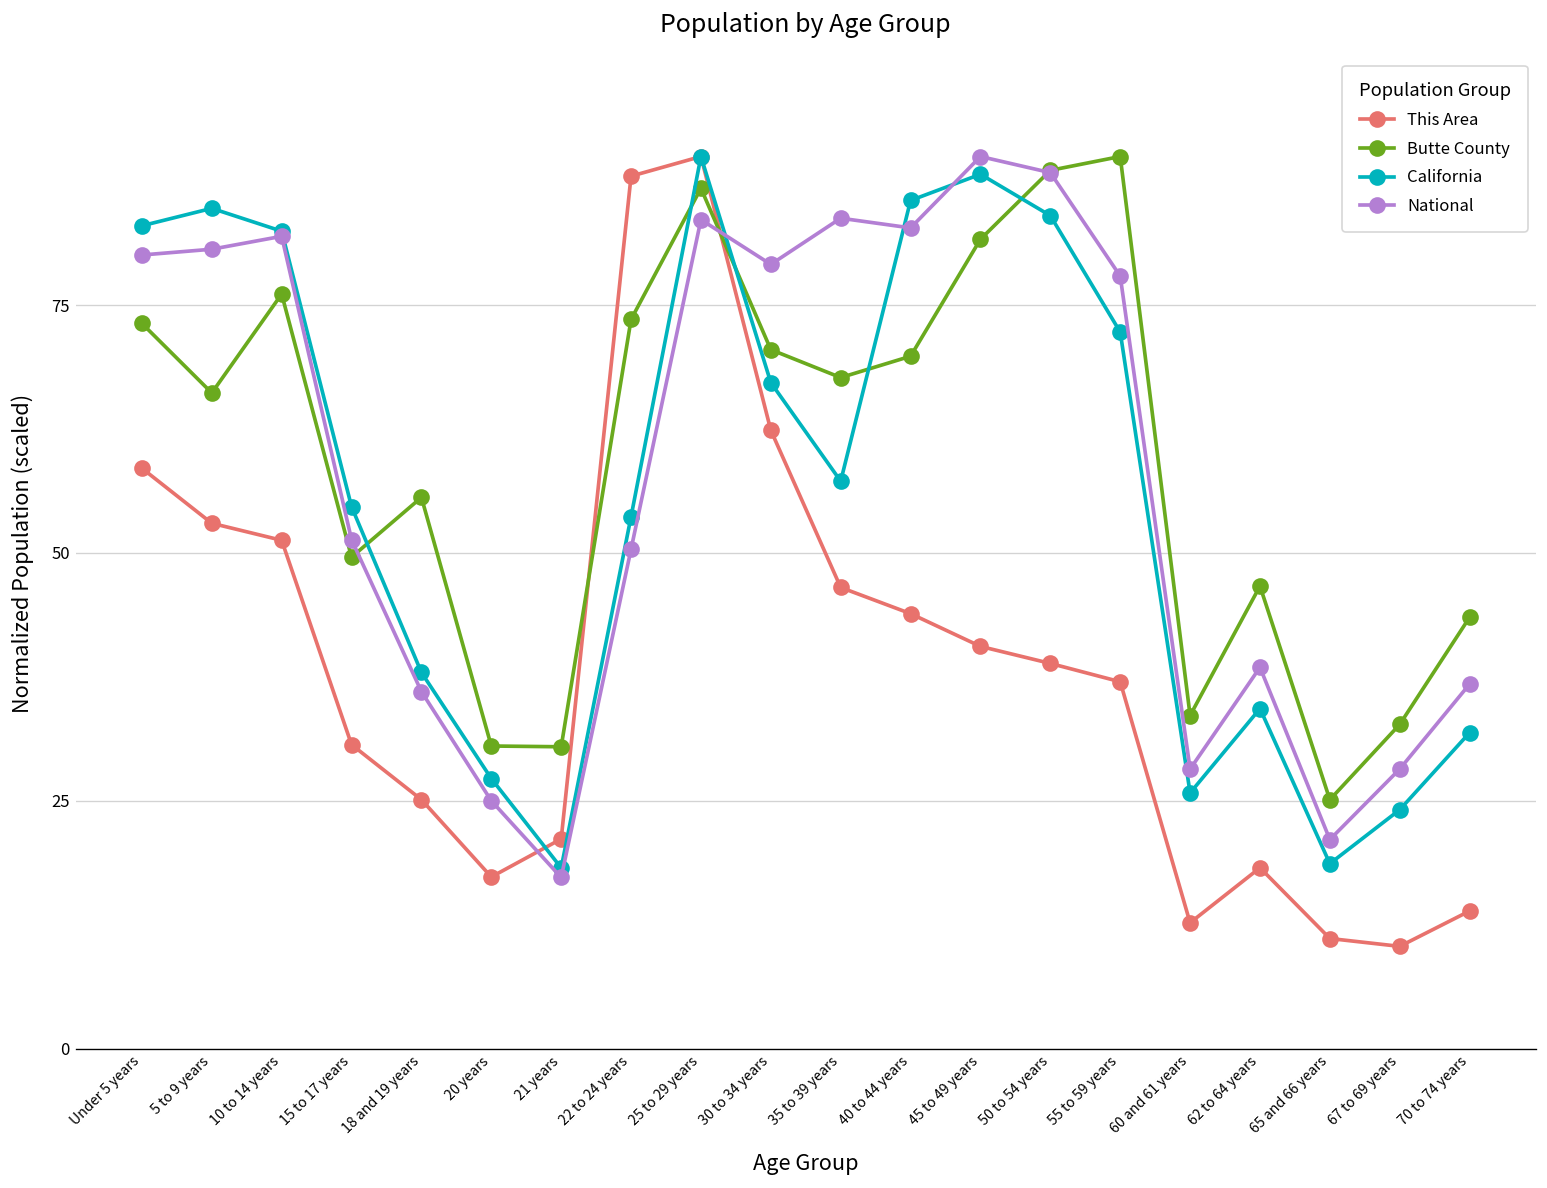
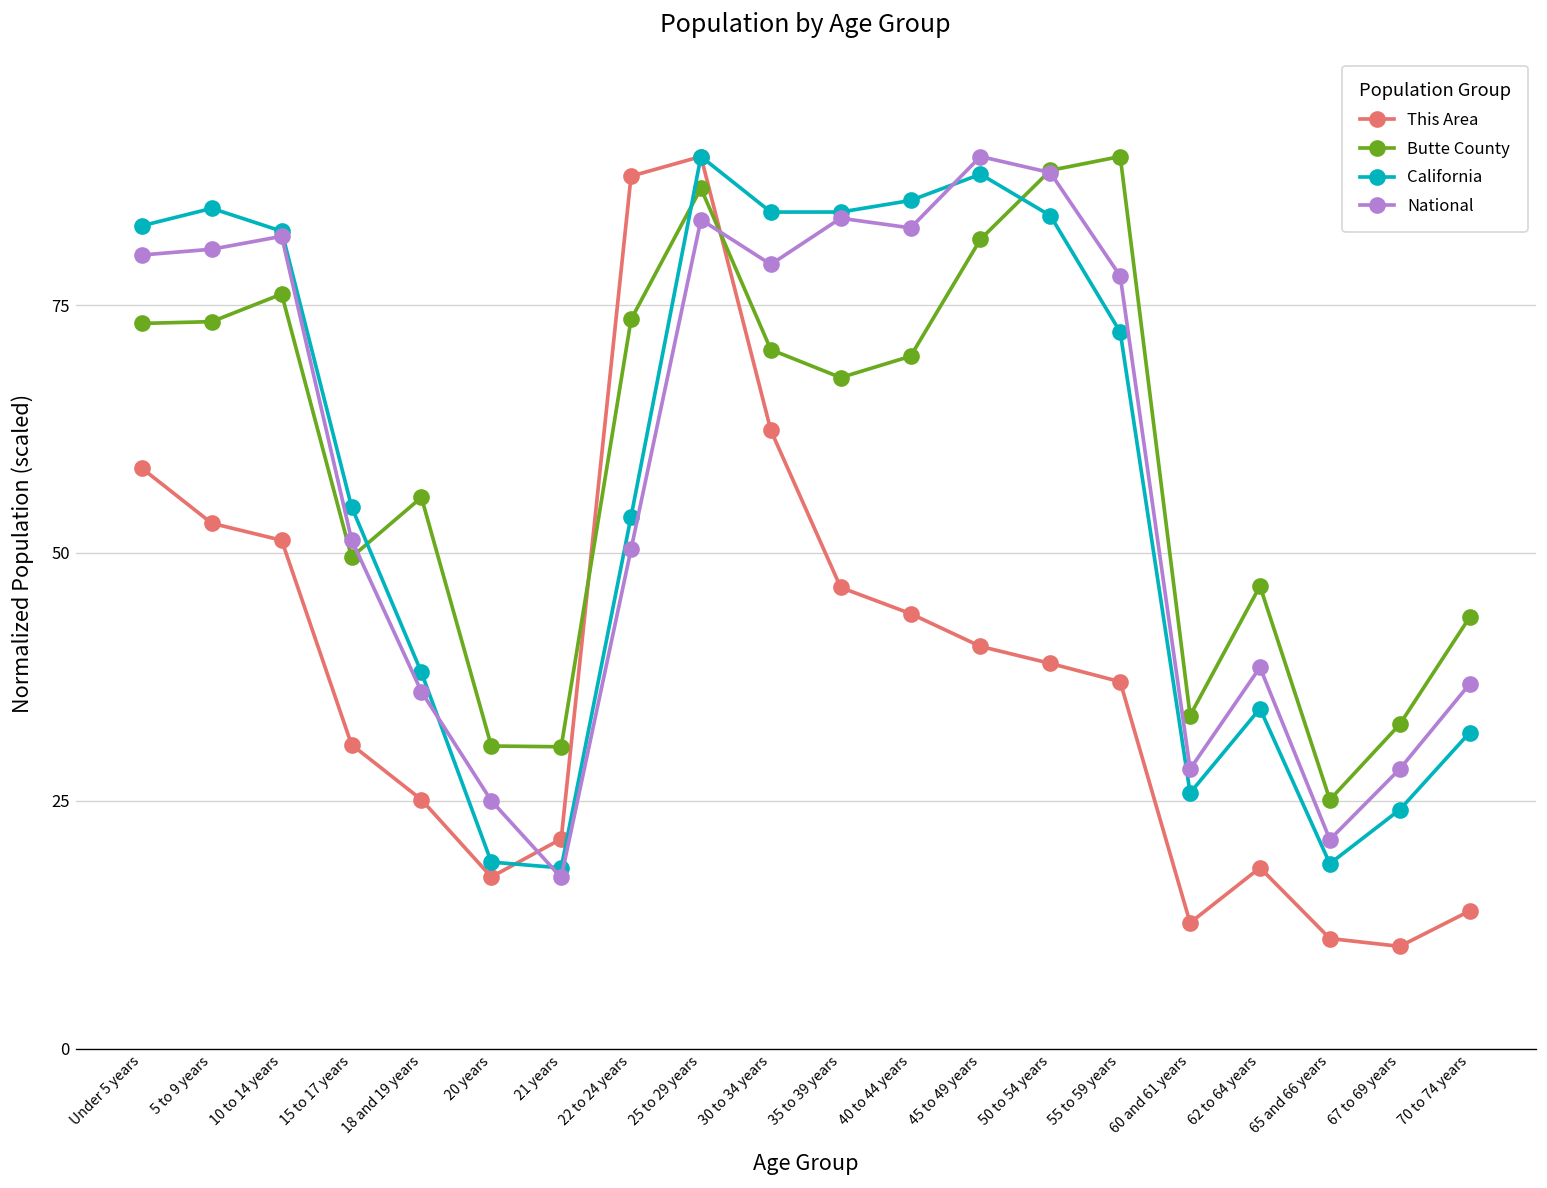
Butte County, 5 to 9 years: 66 -> 73
California, 20 years: 27 -> 19
California, 30 to 34 years: 67 -> 84
California, 35 to 39 years: 57 -> 84
